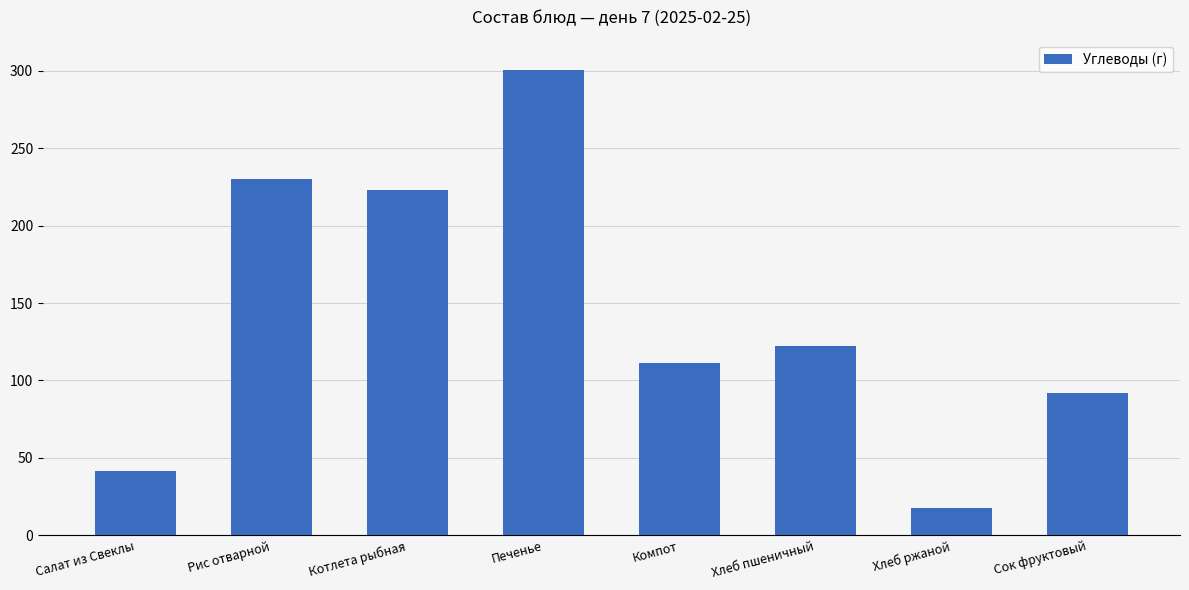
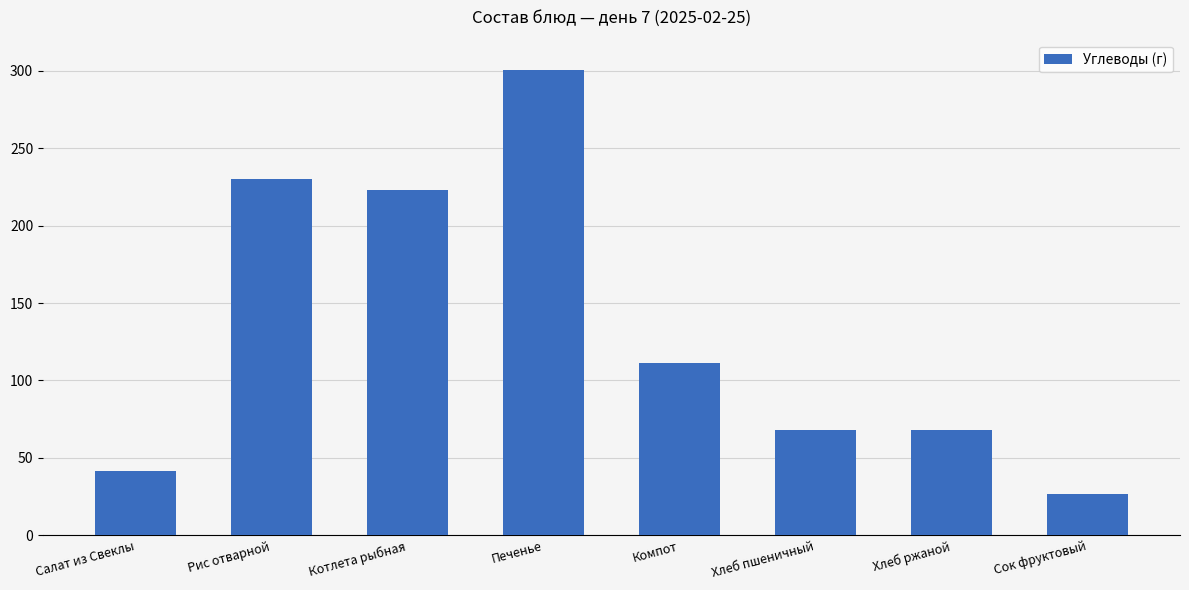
Хлеб пшеничный: 123 -> 68
Хлеб ржаной: 18 -> 68
Сок фруктовый: 92 -> 27
